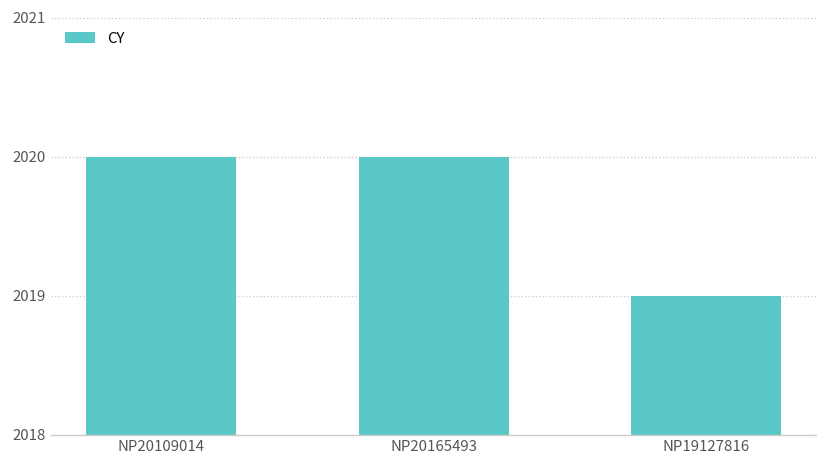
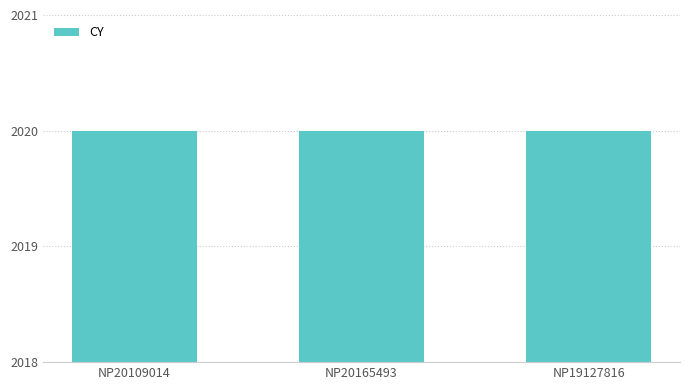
NP19127816: 2019 -> 2020
